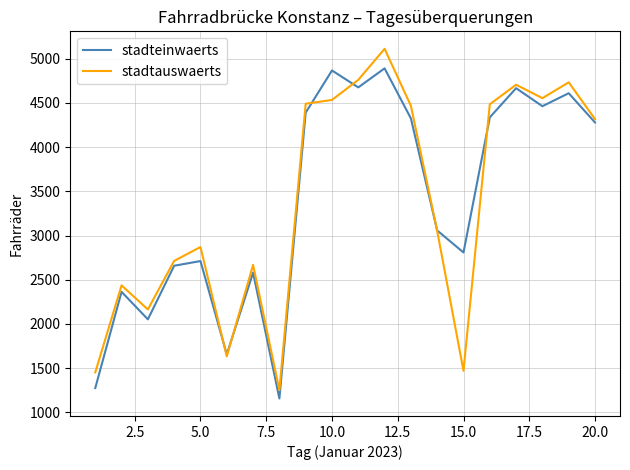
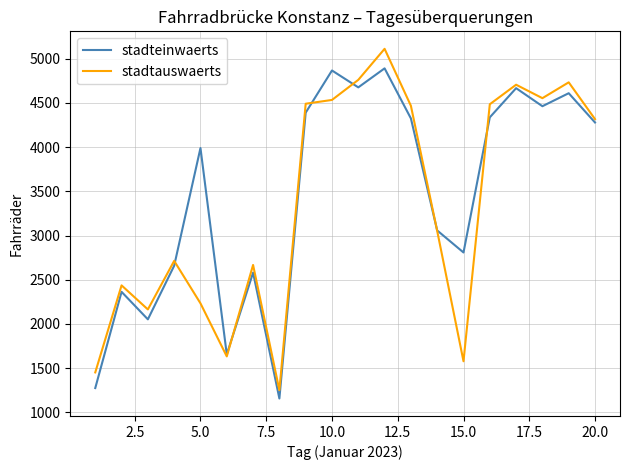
stadteinwaerts, 5.0: 2700 -> 4000
stadtauswaerts, 5.0: 2900 -> 2200
stadtauswaerts, 15.0: 1500 -> 1600
